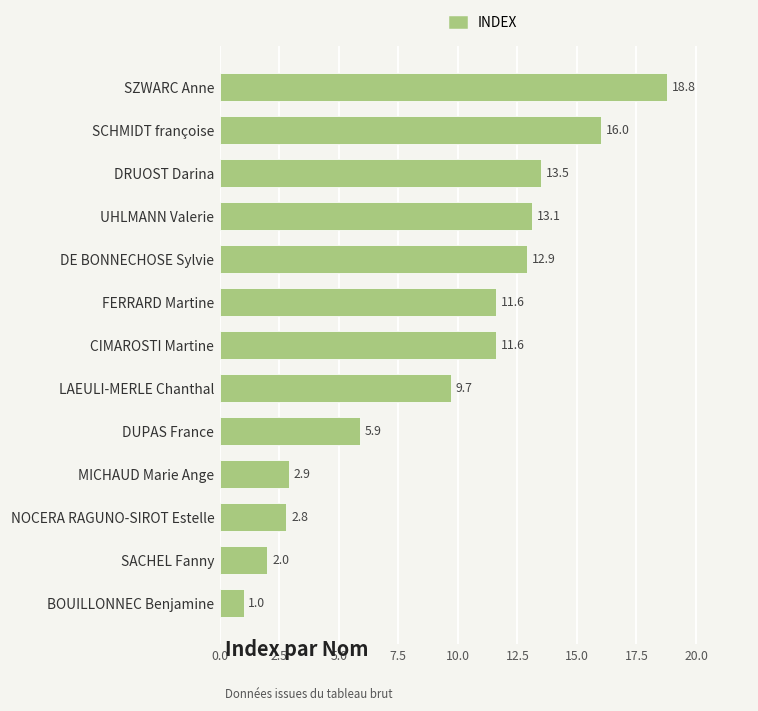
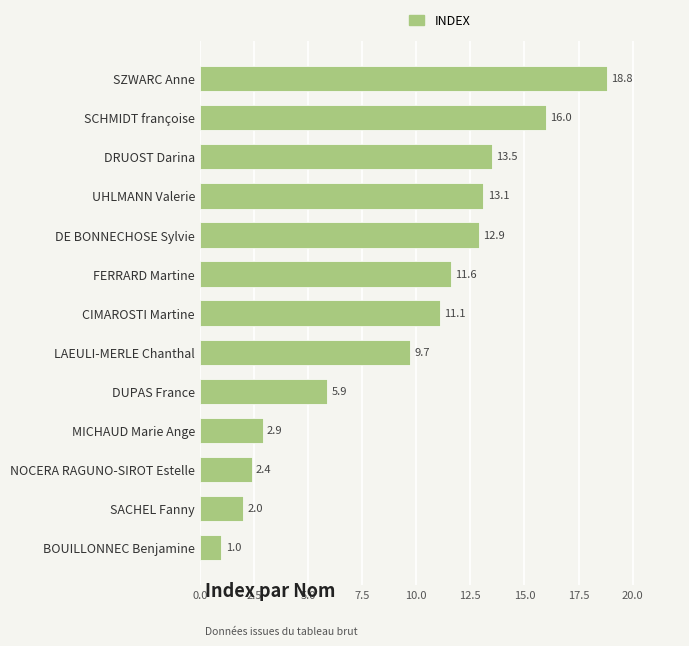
CIMAROSTI Martine: 11.6 -> 11.1
NOCERA RAGUNO-SIROT Estelle: 2.8 -> 2.4
